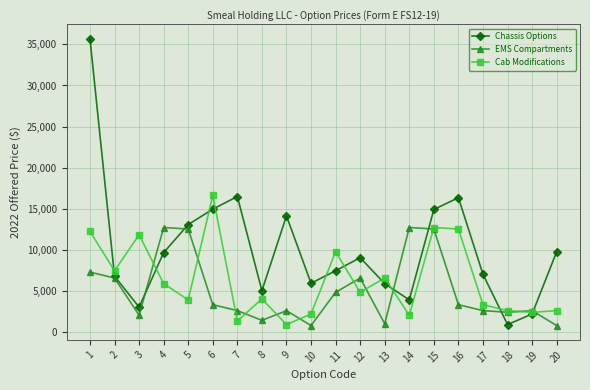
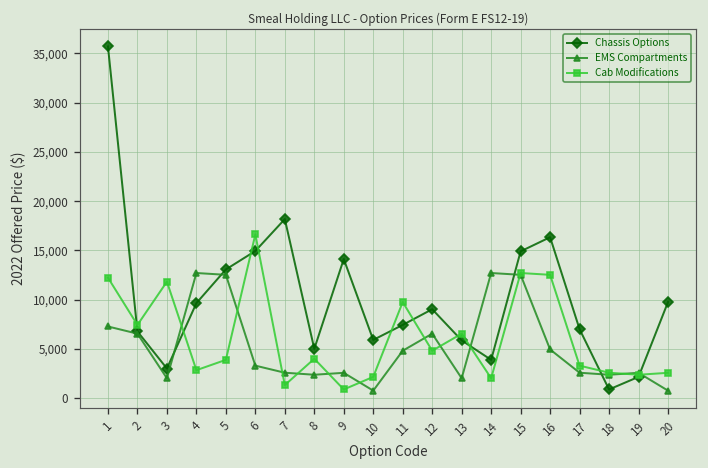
Cab Modifications, 4: 6,000 -> 3,000
Chassis Options, 7: 16,000 -> 18,000
EMS Compartments, 8: 1,000 -> 2,000
EMS Compartments, 13: 1,000 -> 2,000
EMS Compartments, 16: 3,000 -> 5,000
